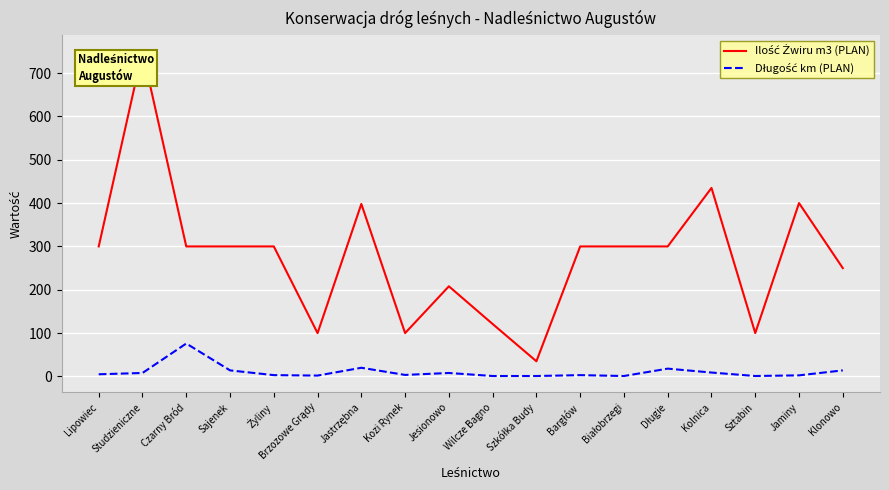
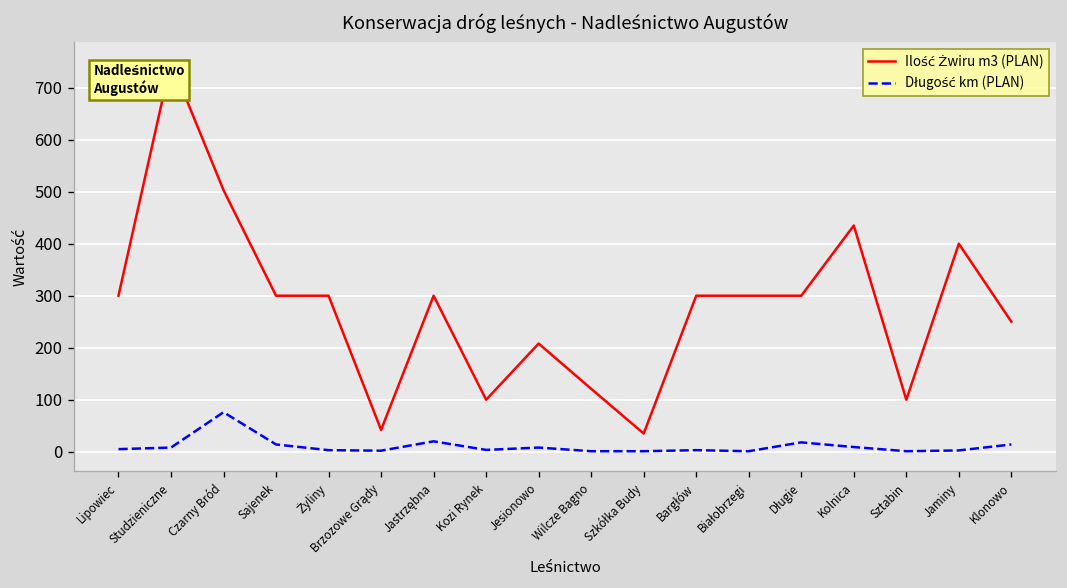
Ilość Żwiru m3 (PLAN), Czarny Bród: 300 -> 500
Ilość Żwiru m3 (PLAN), Brzozowe Grądy: 100 -> 40
Ilość Żwiru m3 (PLAN), Jastrzębna: 400 -> 300
